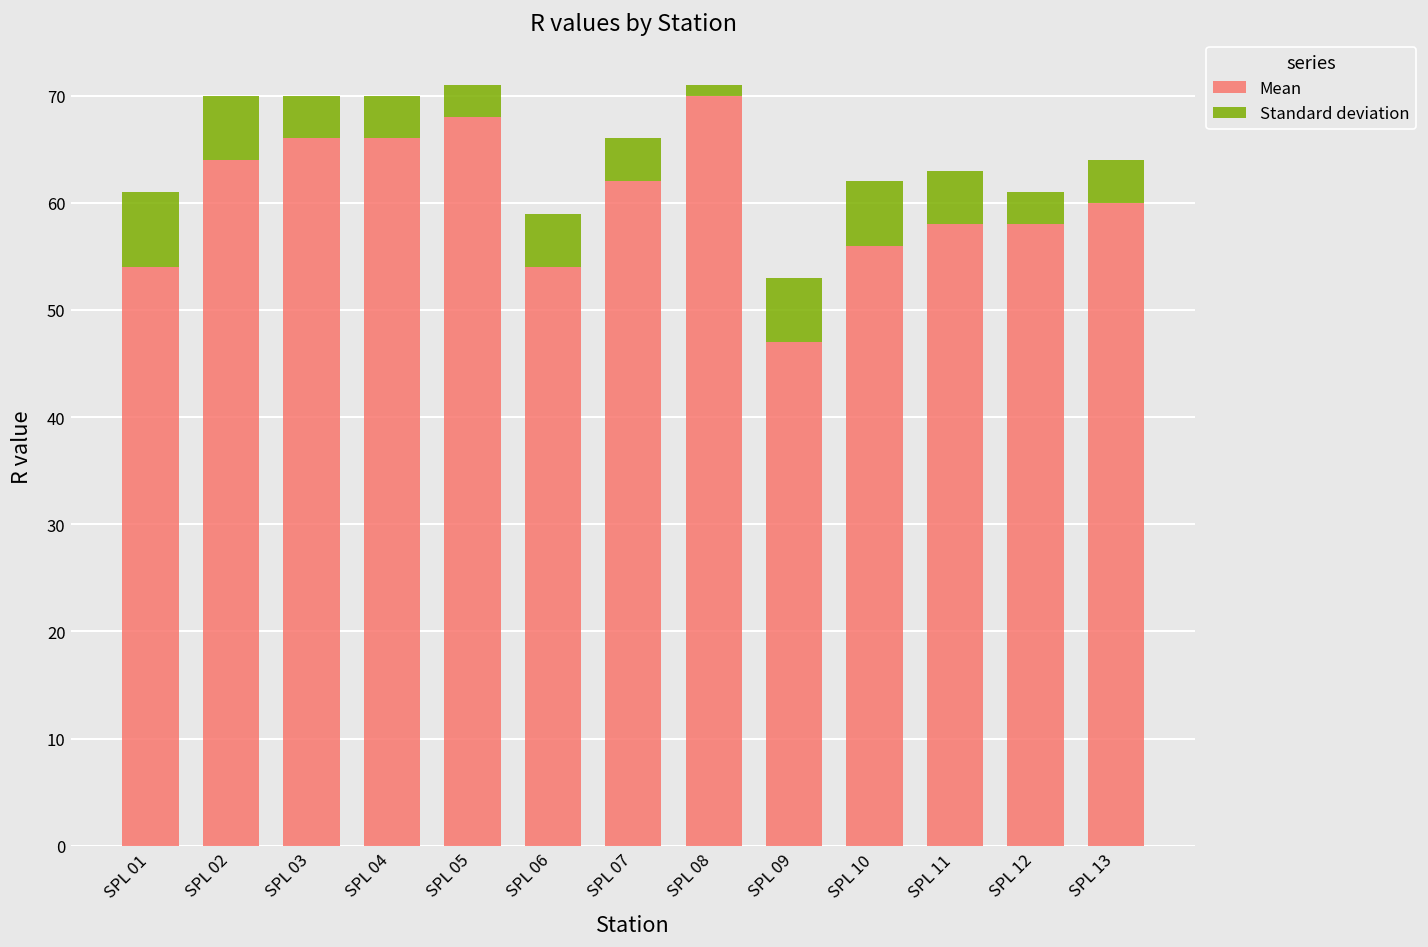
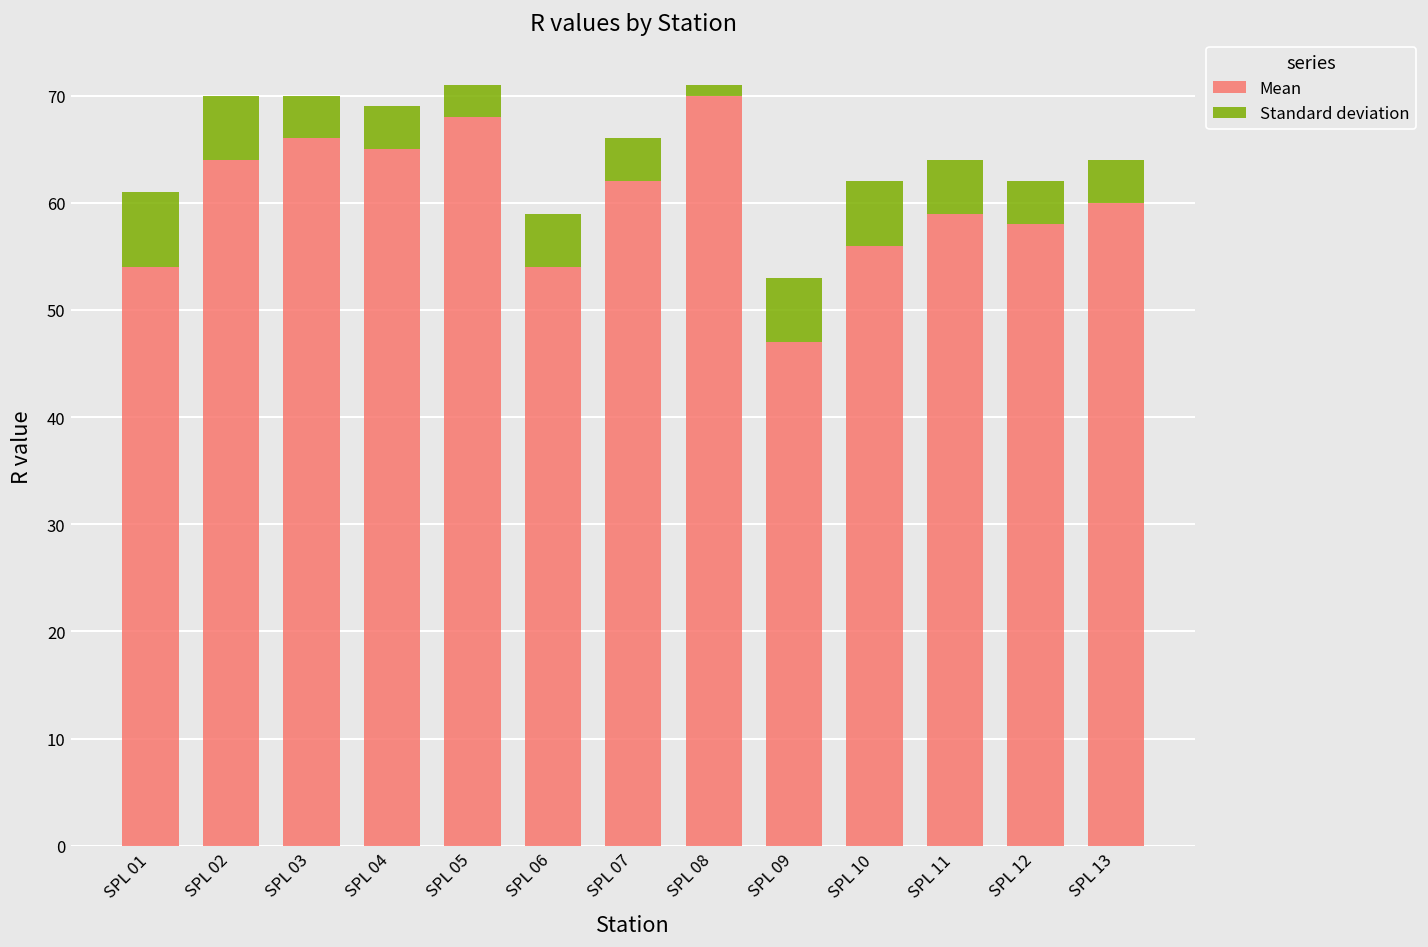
Mean, SPL 04: 66 -> 65
Mean, SPL 11: 58 -> 59
Standard deviation, SPL 12: 3 -> 4
